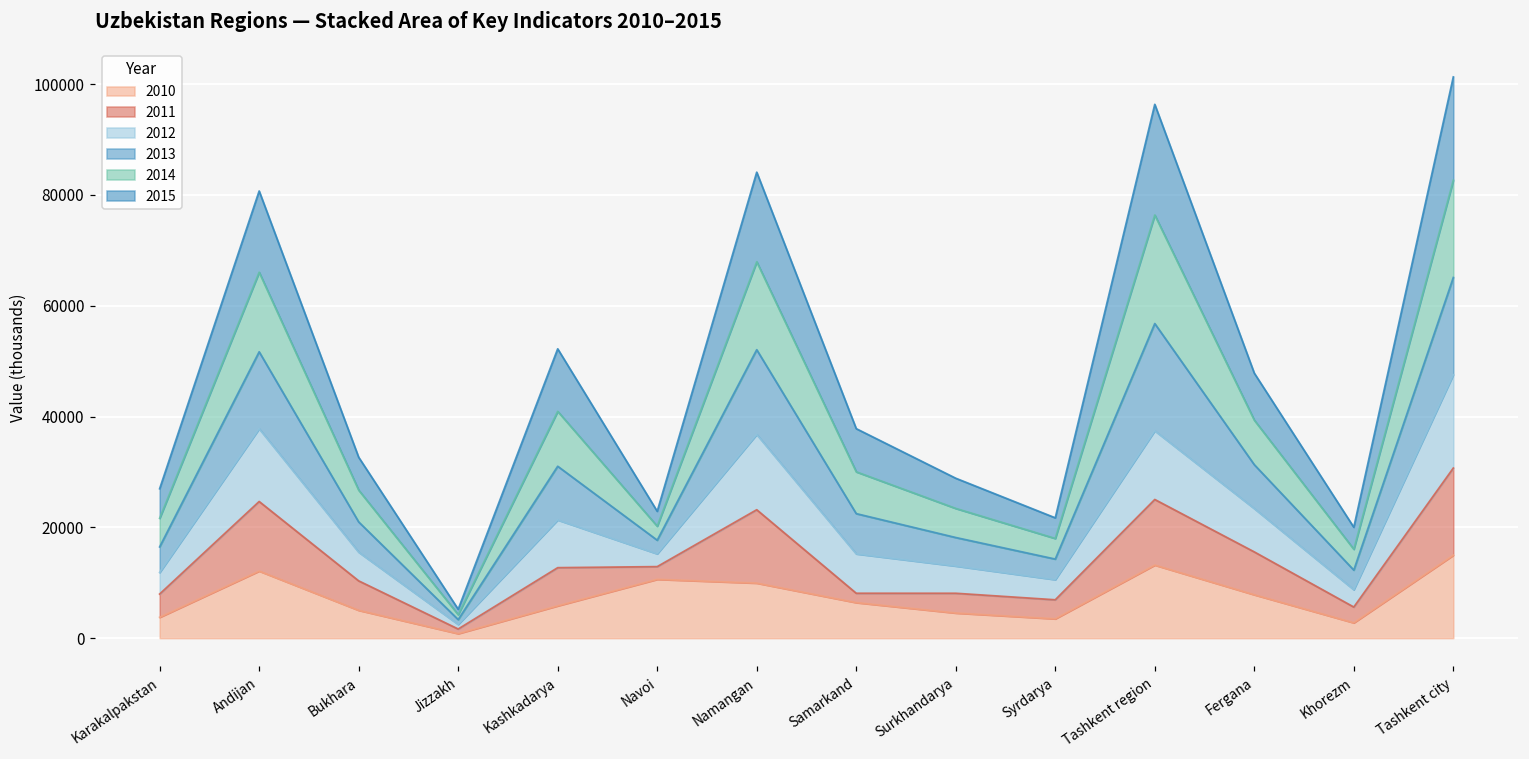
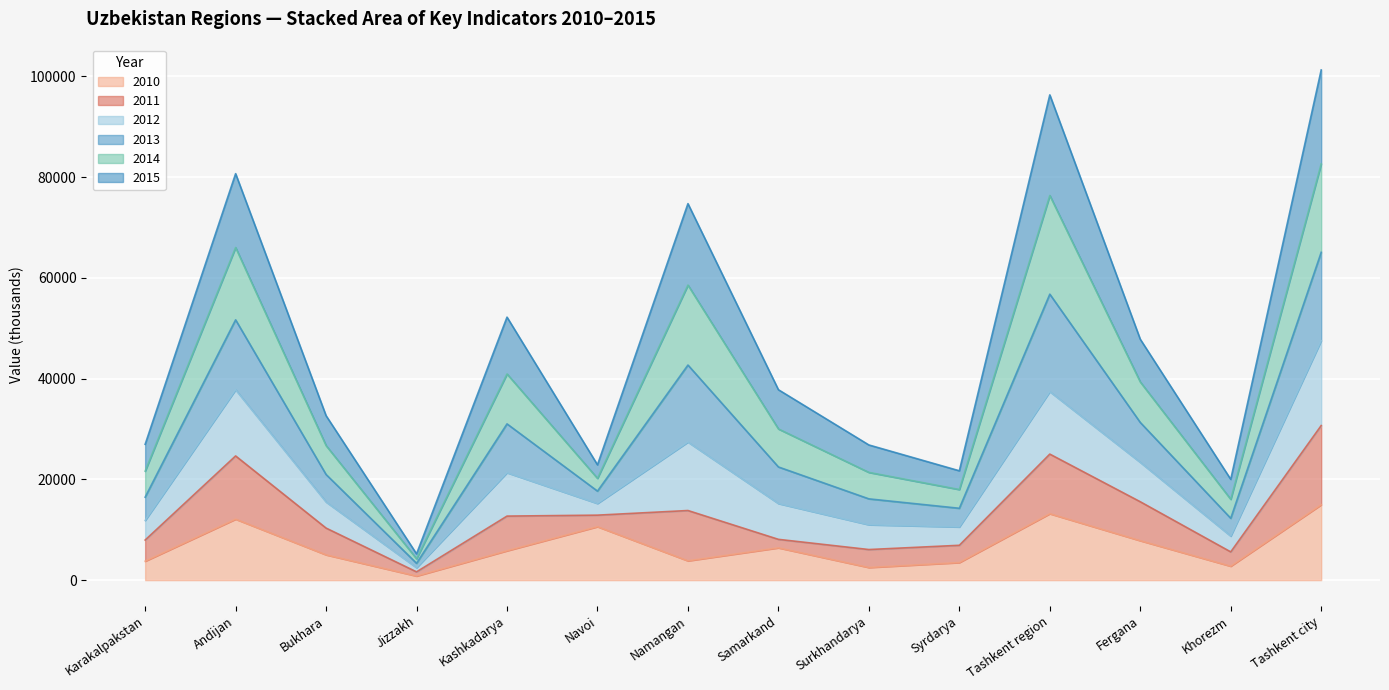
2010, Namangan: 10000 -> 4000
2011, Namangan: 13000 -> 10000
2010, Surkhandarya: 5000 -> 3000
